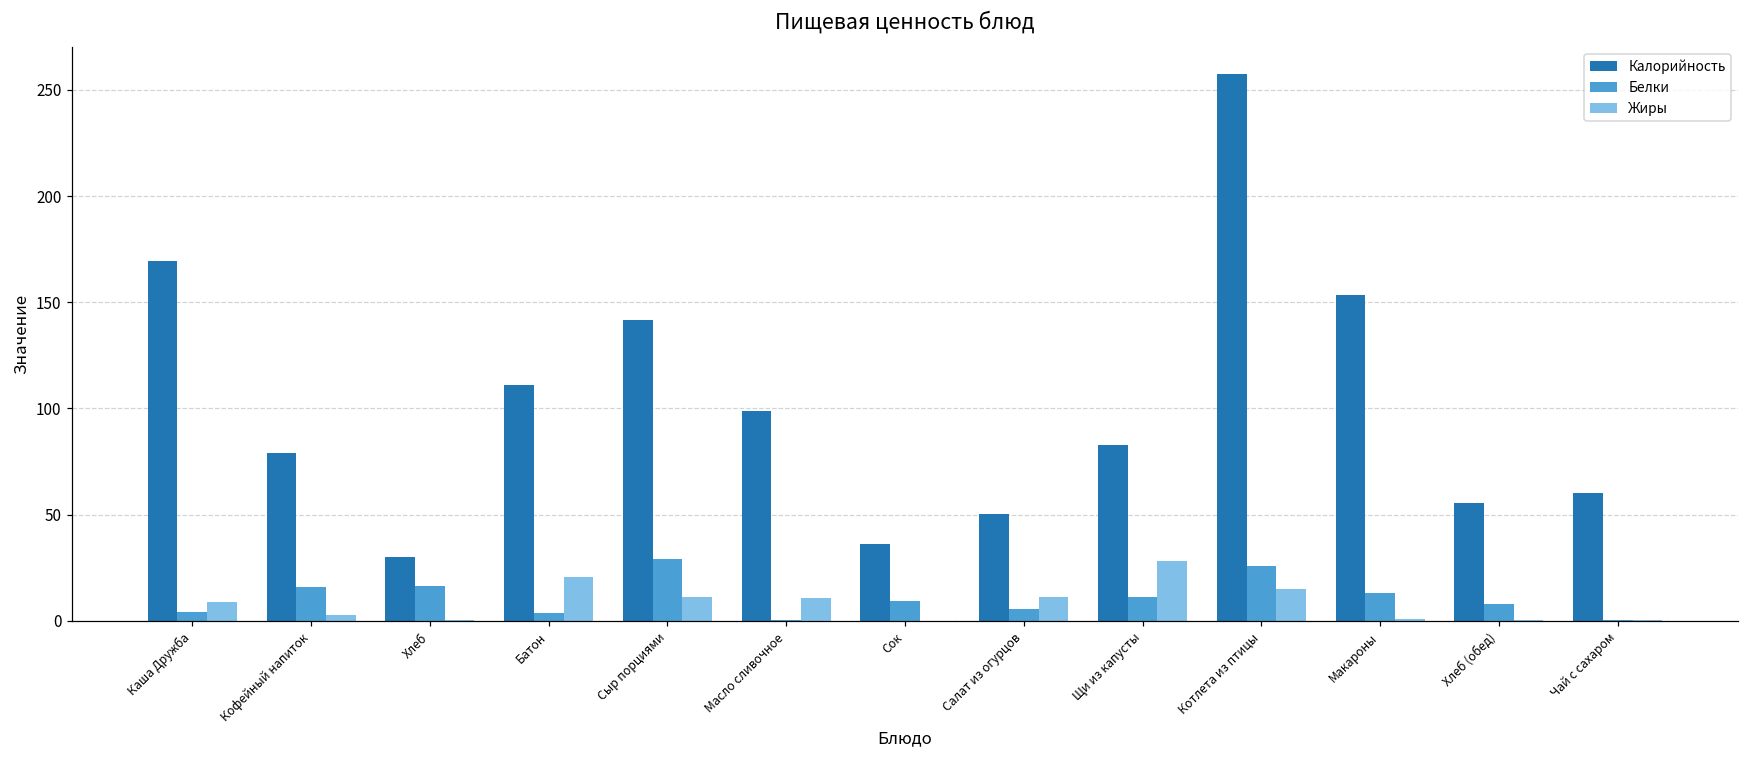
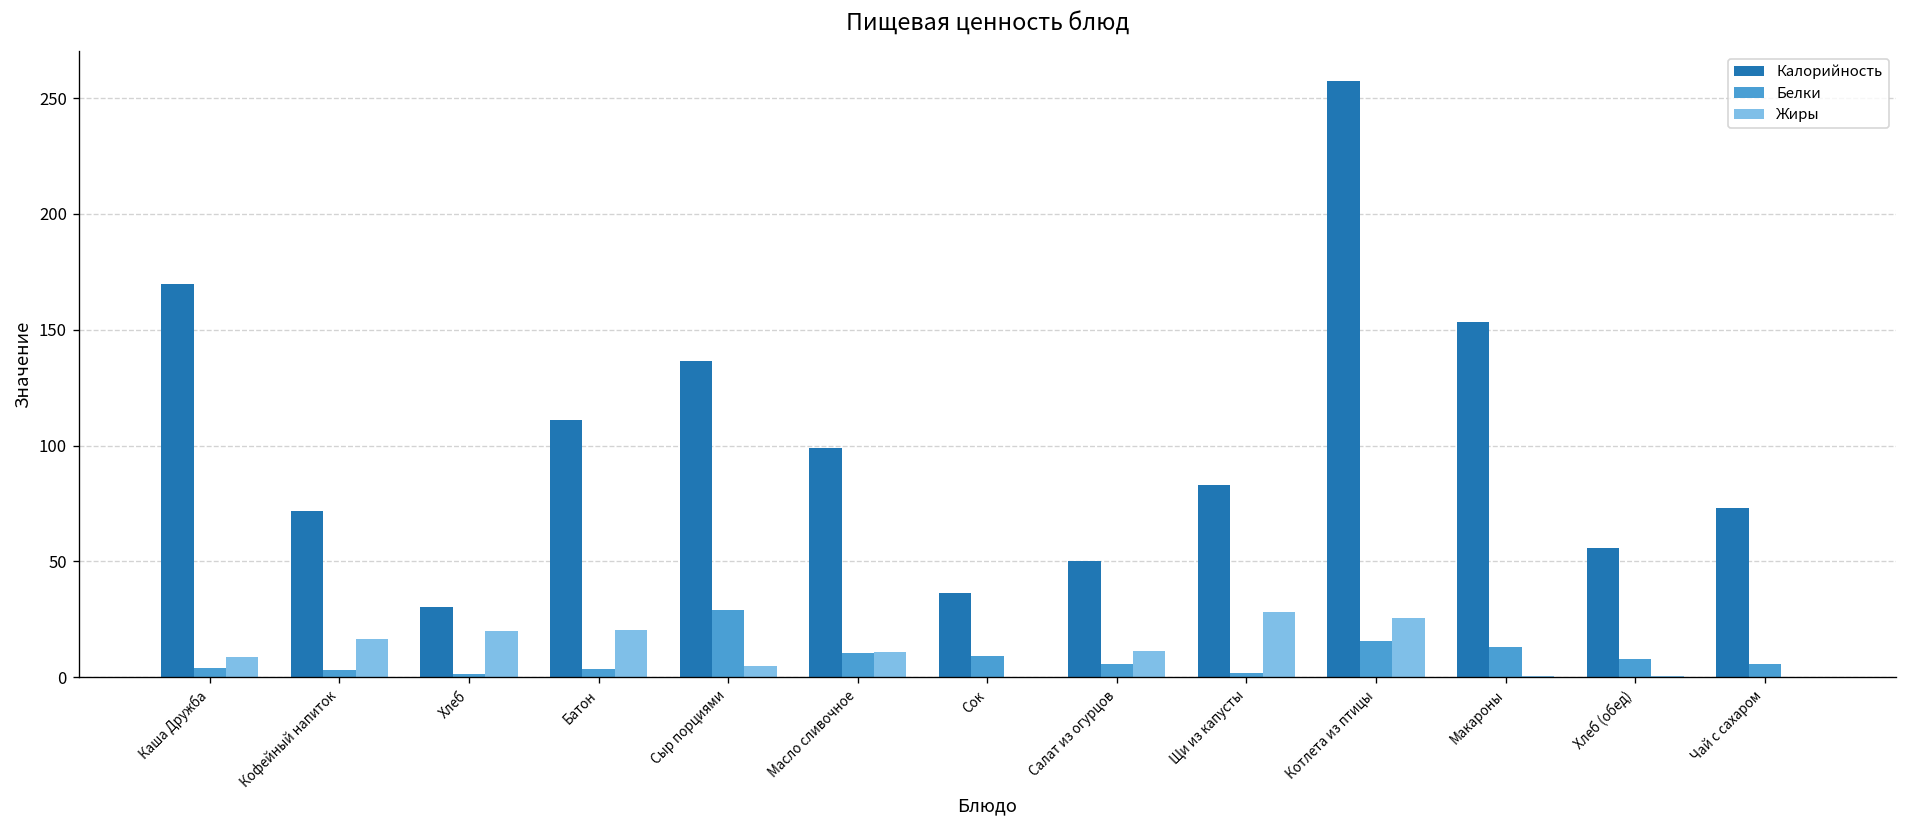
Калорийность, Кофейный напиток: 79 -> 72
Белки, Кофейный напиток: 16 -> 3
Жиры, Кофейный напиток: 3 -> 16
Белки, Хлеб: 16 -> 1
Жиры, Хлеб: 0 -> 20
Калорийность, Сыр порциями: 142 -> 137
Жиры, Сыр порциями: 11 -> 5
Белки, Масло сливочное: 0 -> 10
Белки, Щи из капусты: 11 -> 2
Белки, Котлета из птицы: 26 -> 16
Жиры, Котлета из птицы: 15 -> 25
Калорийность, Чай с сахаром: 60 -> 73
Белки, Чай с сахаром: 0 -> 6
